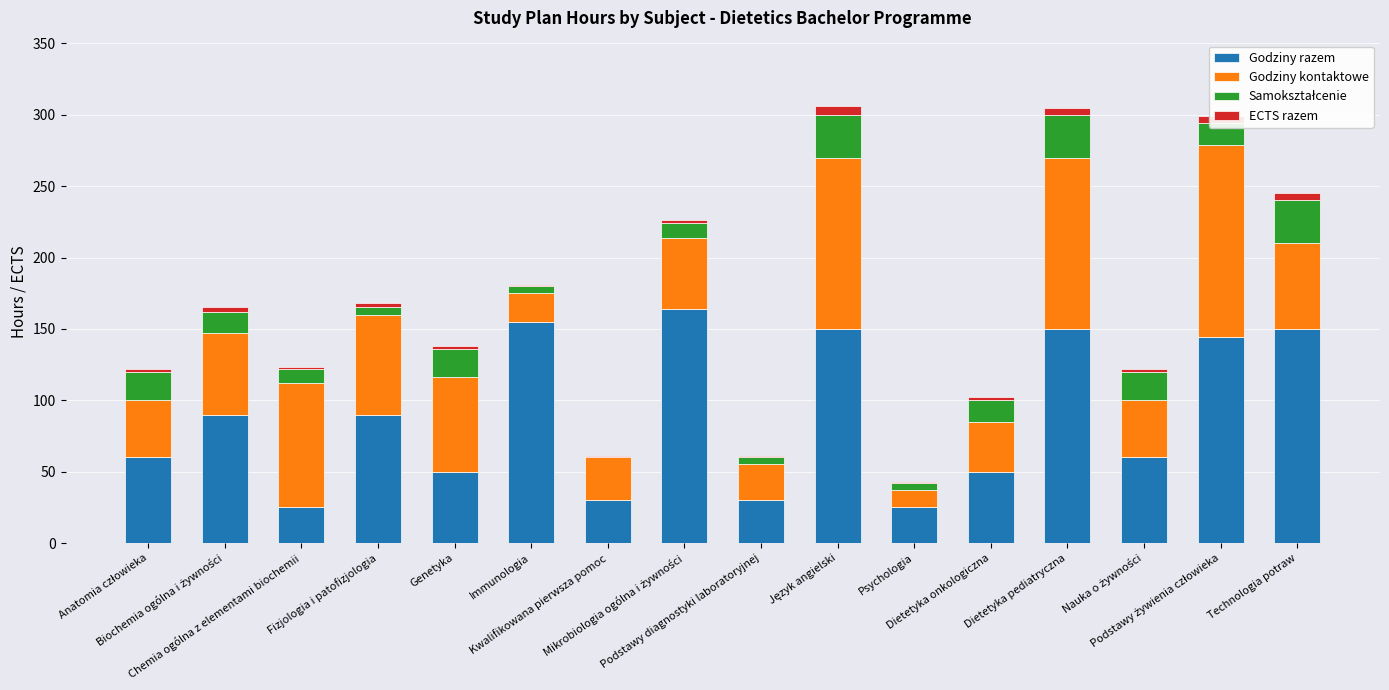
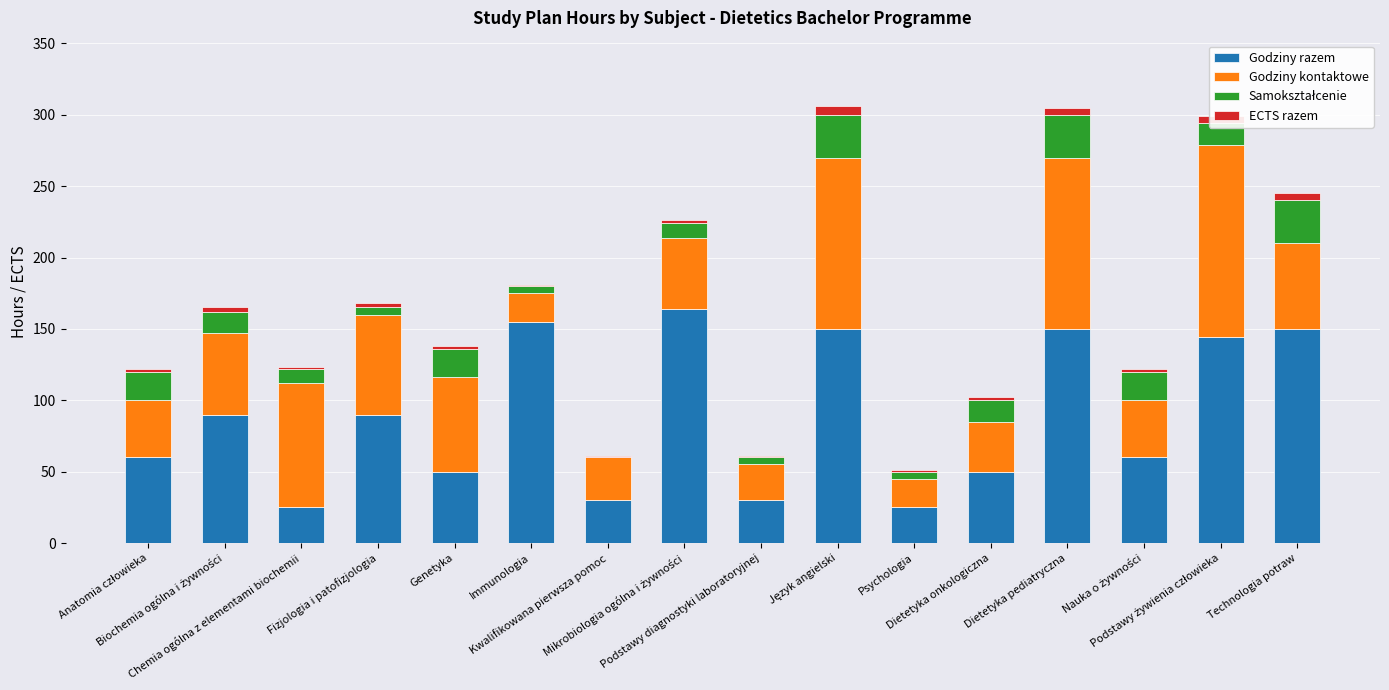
Godziny kontaktowe, Psychologia: 12 -> 20
